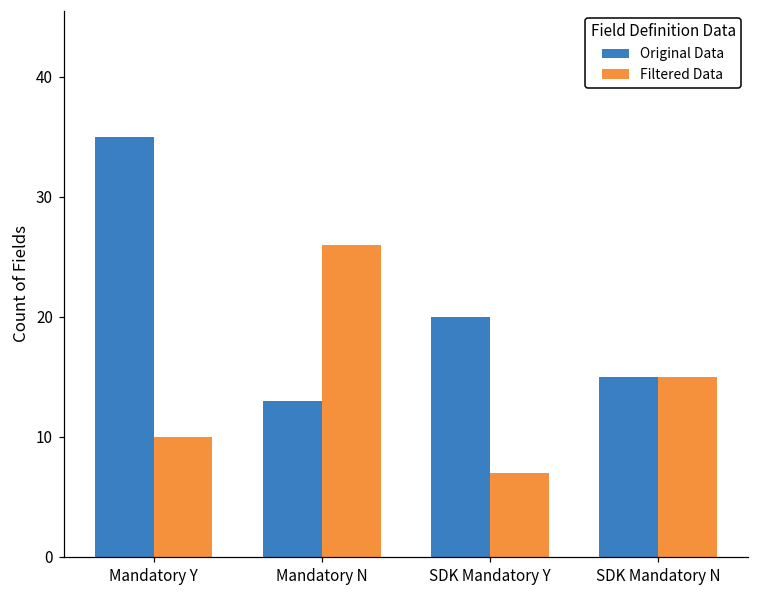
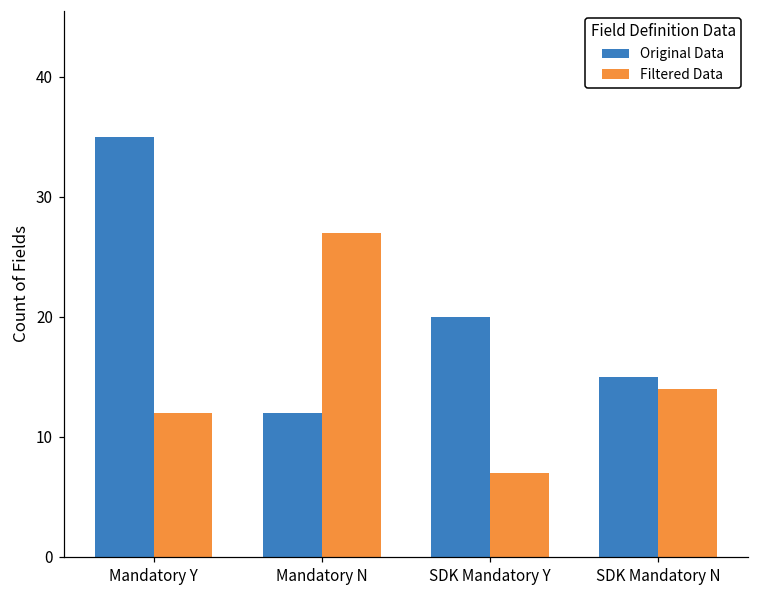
Filtered Data, Mandatory Y: 10 -> 12
Original Data, Mandatory N: 13 -> 12
Filtered Data, Mandatory N: 26 -> 27
Filtered Data, SDK Mandatory N: 15 -> 14
